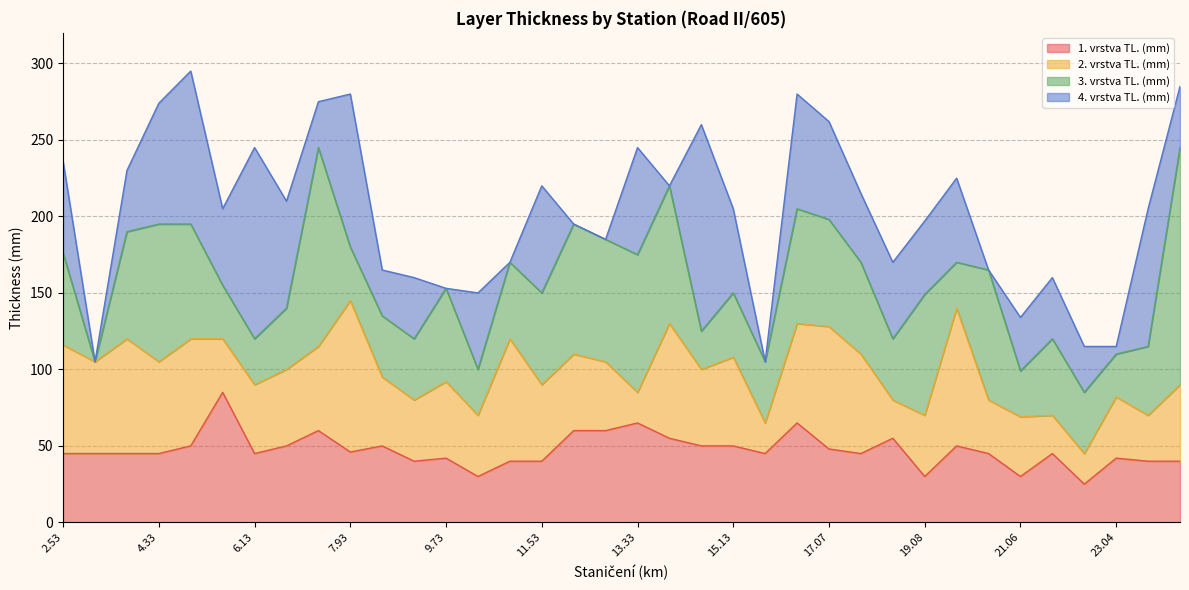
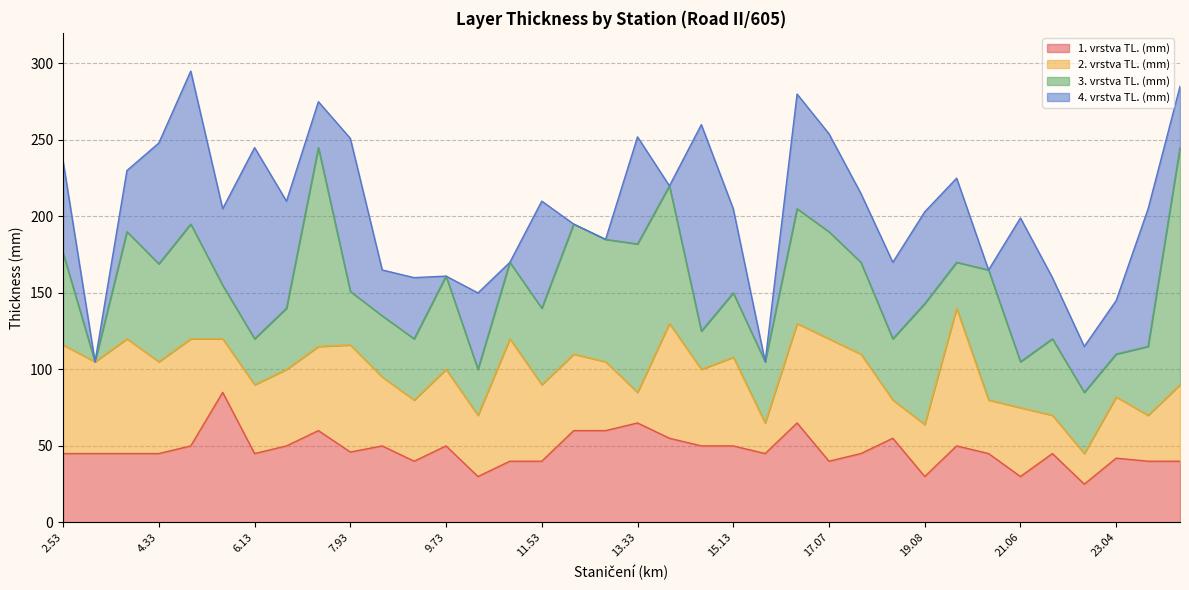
3. vrstva TL. (mm), 4.33: 90 -> 64
2. vrstva TL. (mm), 7.93: 99 -> 70
1. vrstva TL. (mm), 9.73: 42 -> 50
3. vrstva TL. (mm), 11.53: 60 -> 50
3. vrstva TL. (mm), 13.33: 90 -> 97
1. vrstva TL. (mm), 17.07: 48 -> 40
2. vrstva TL. (mm), 19.08: 40 -> 34
4. vrstva TL. (mm), 19.08: 48 -> 60
2. vrstva TL. (mm), 21.06: 39 -> 45
4. vrstva TL. (mm), 21.06: 35 -> 94
4. vrstva TL. (mm), 23.04: 5 -> 35
